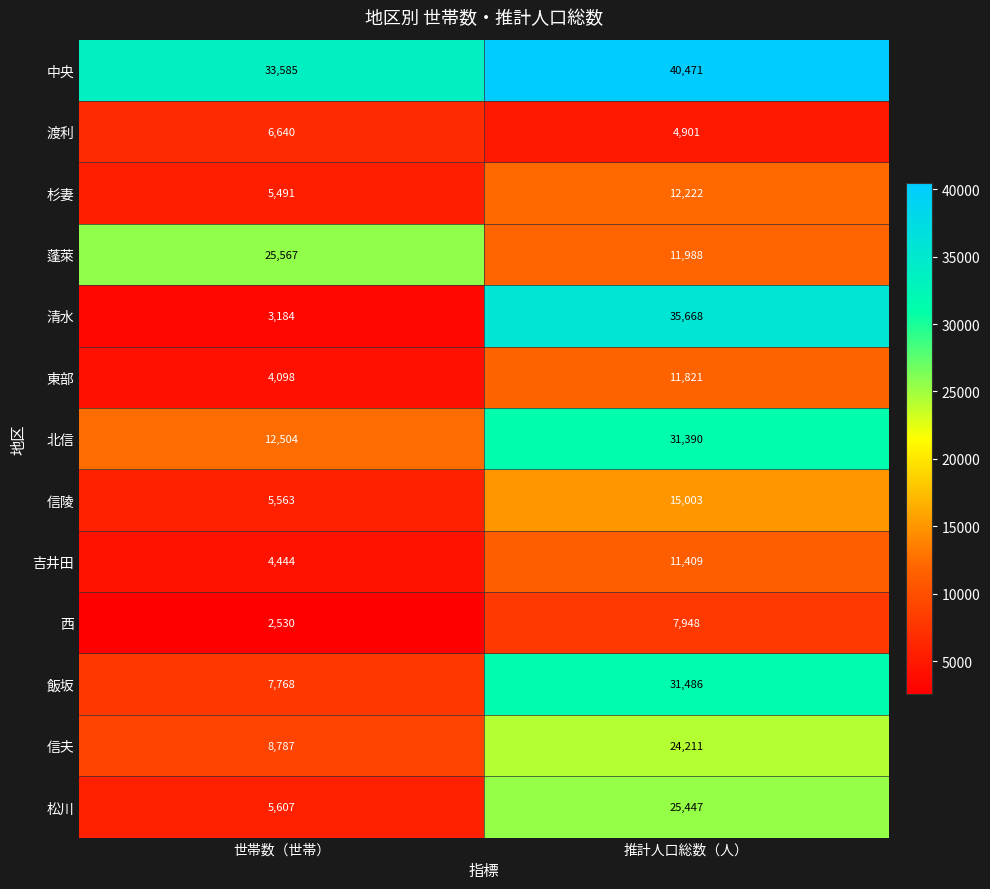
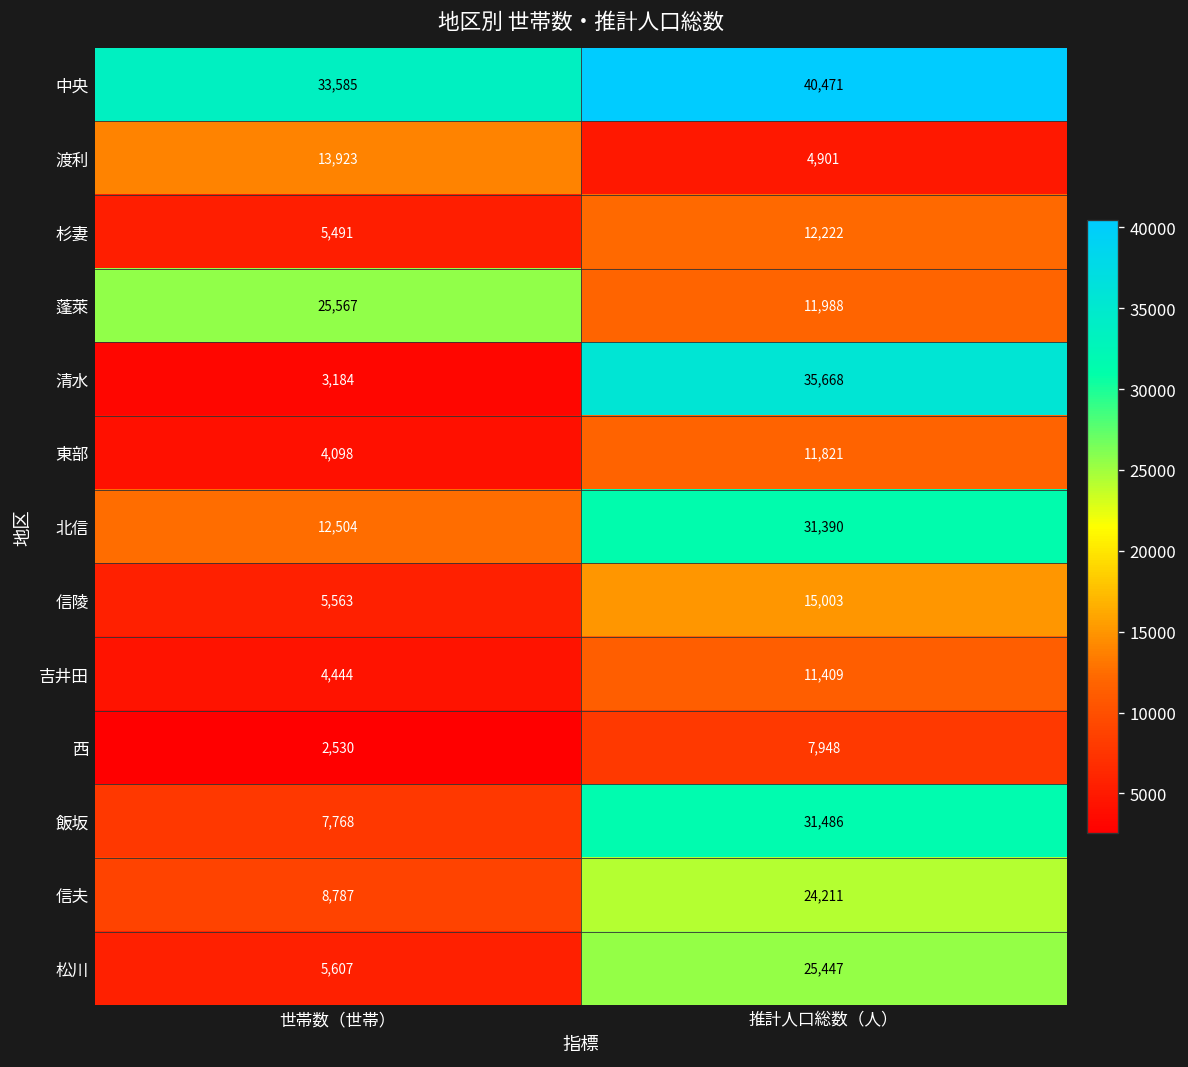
渡利, 世帯数（世帯）: 6,640 -> 13,923
